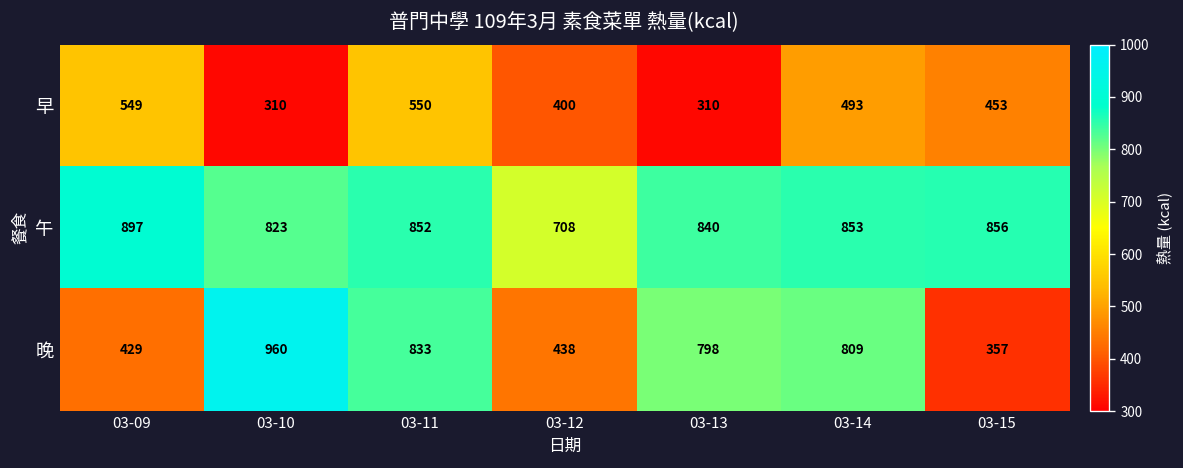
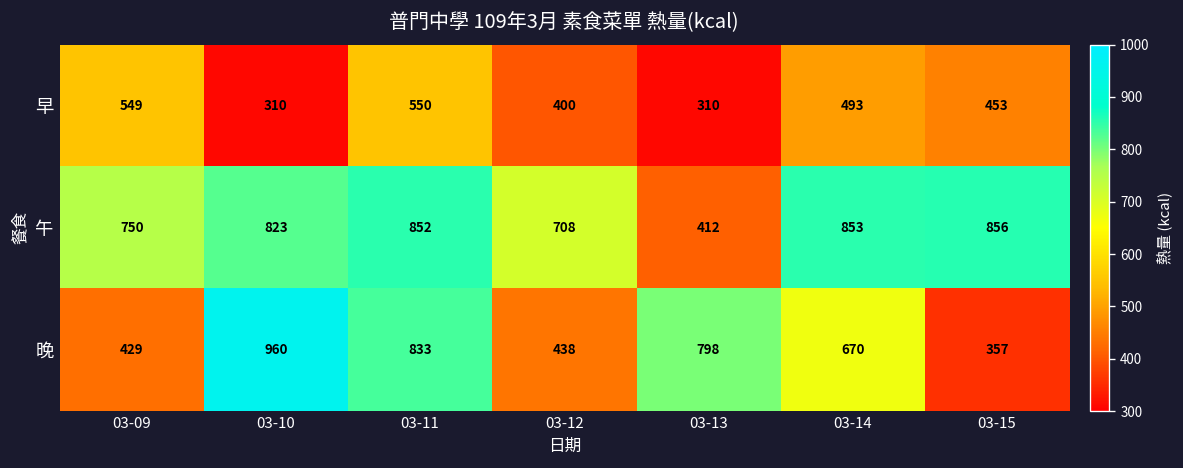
午, 03-09: 897 -> 750
午, 03-13: 840 -> 412
晚, 03-14: 809 -> 670
